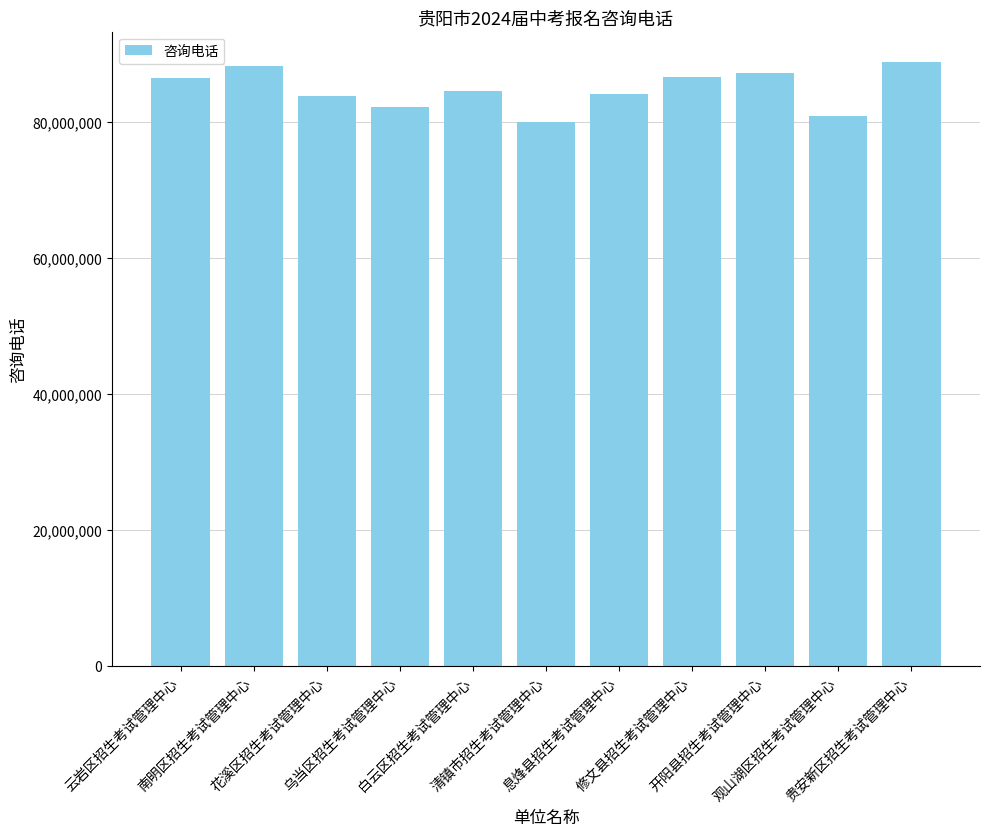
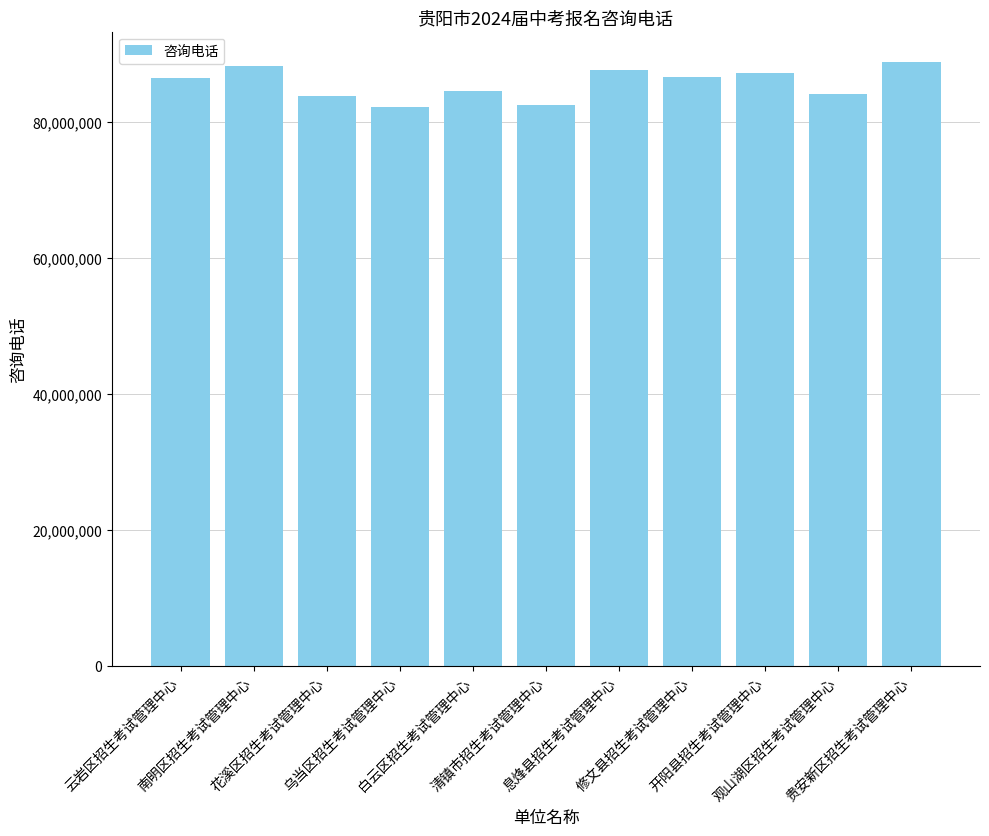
清镇市招生考试管理中心: 80,000,000 -> 83,000,000
息烽县招生考试管理中心: 84,000,000 -> 88,000,000
观山湖区招生考试管理中心: 81,000,000 -> 84,000,000
